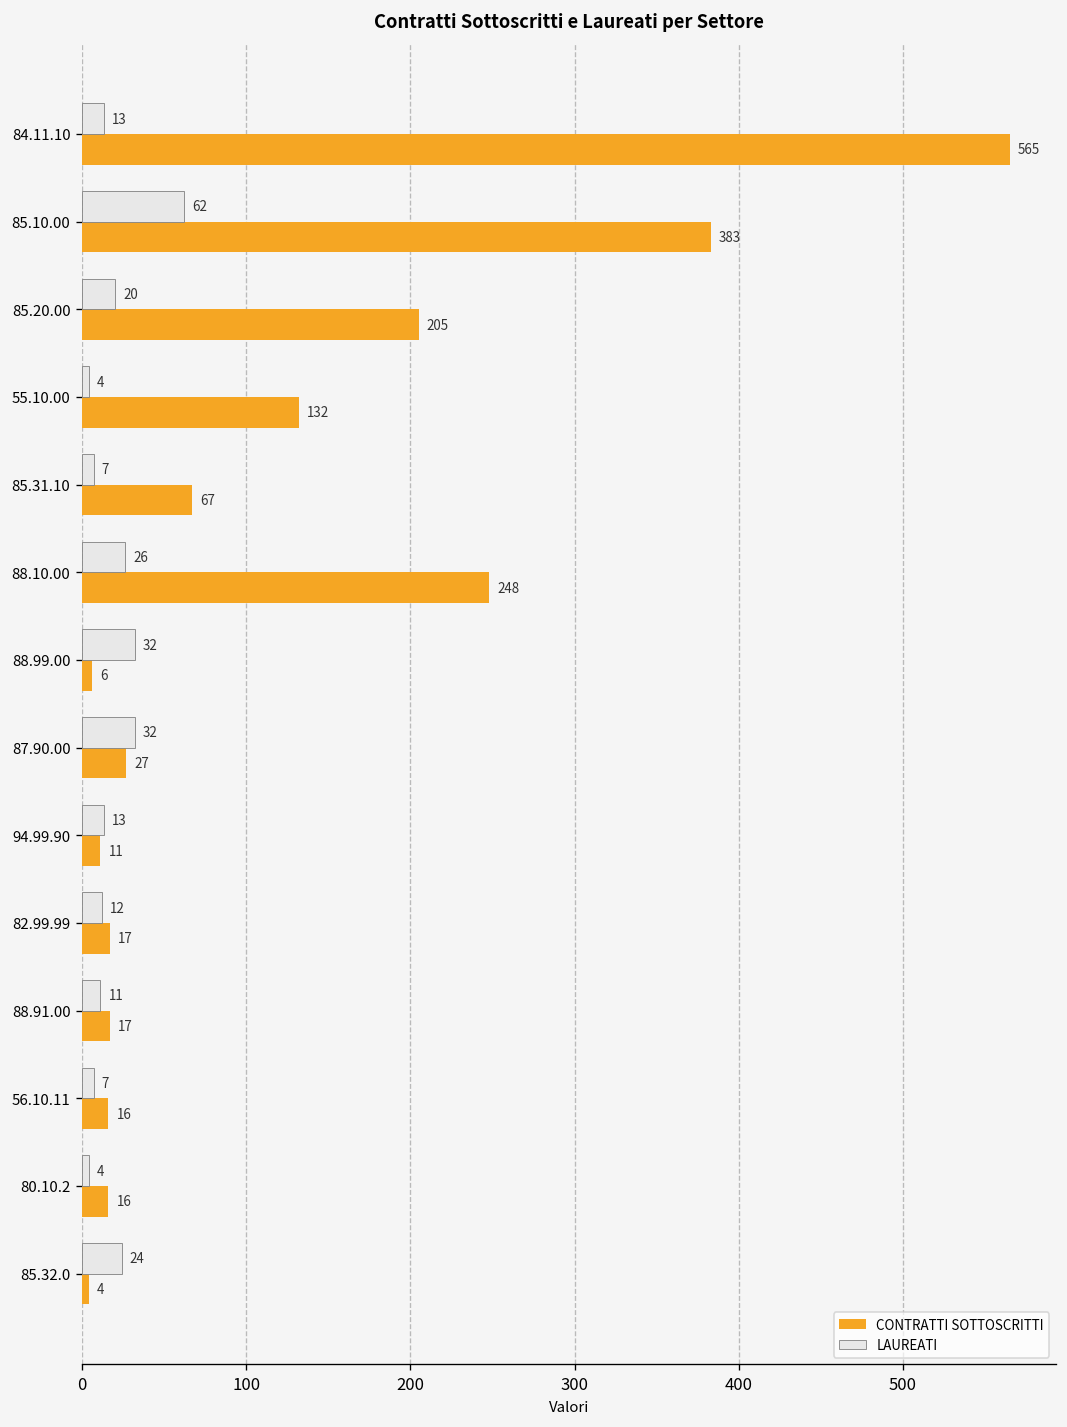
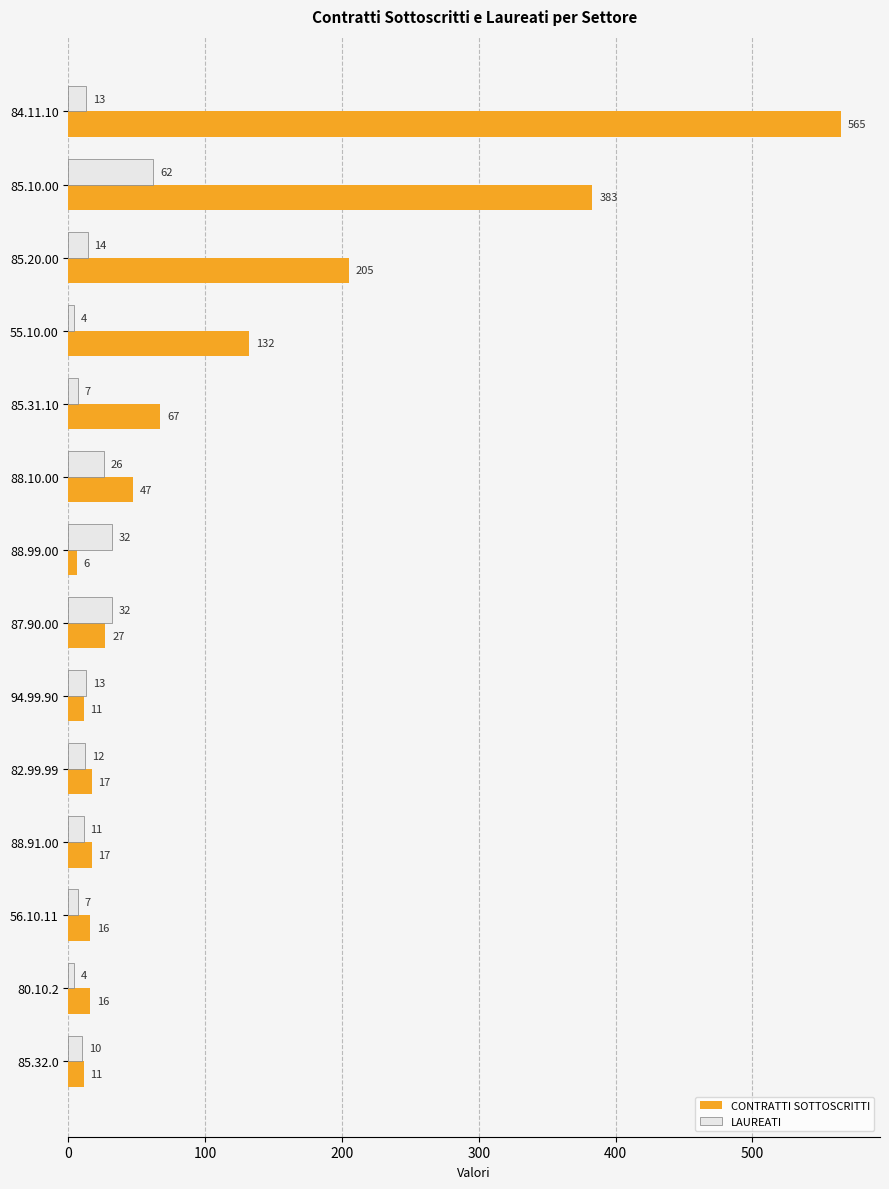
LAUREATI, 85.20.00: 20 -> 14
CONTRATTI SOTTOSCRITTI, 88.10.00: 248 -> 47
LAUREATI, 85.32.0: 24 -> 10
CONTRATTI SOTTOSCRITTI, 85.32.0: 4 -> 11
